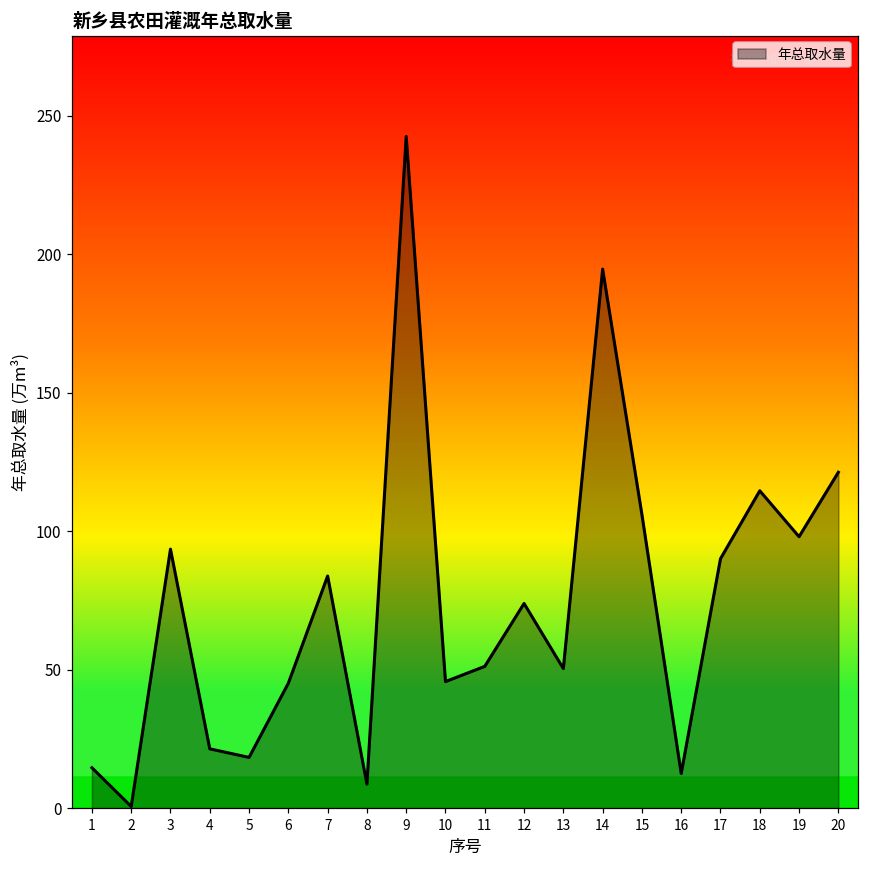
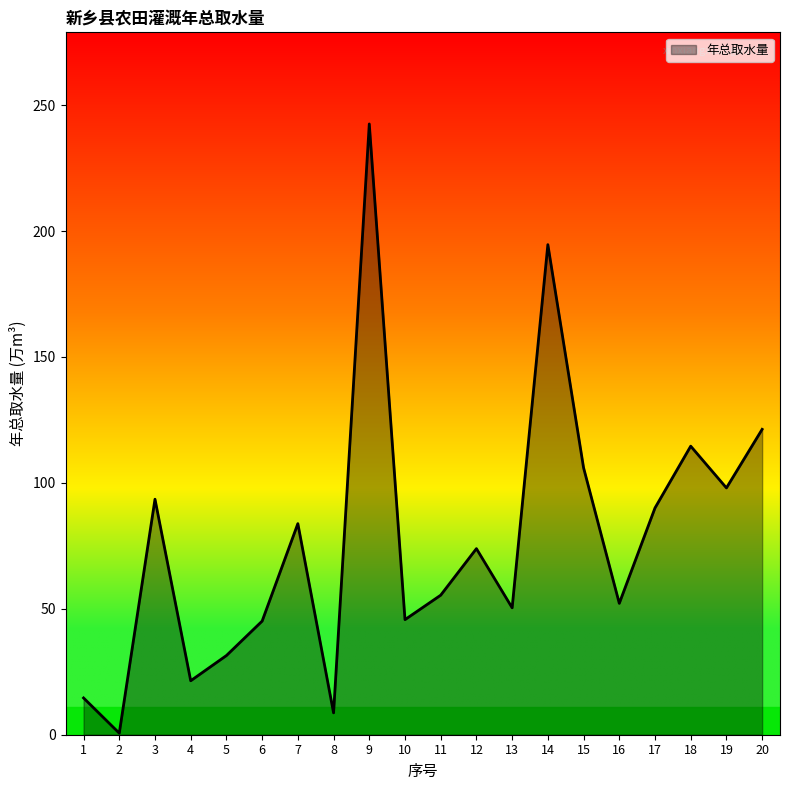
5: 18 -> 31
11: 51 -> 55
16: 13 -> 52
